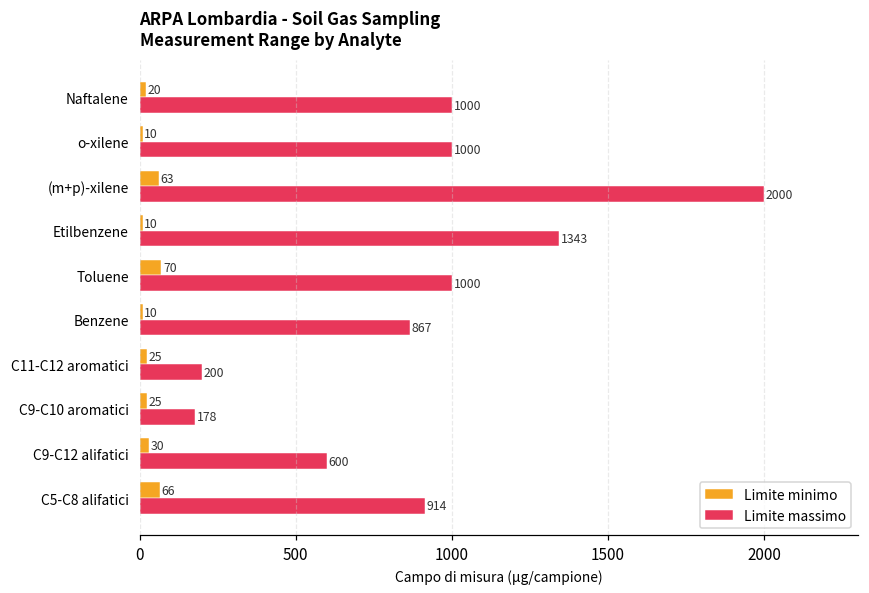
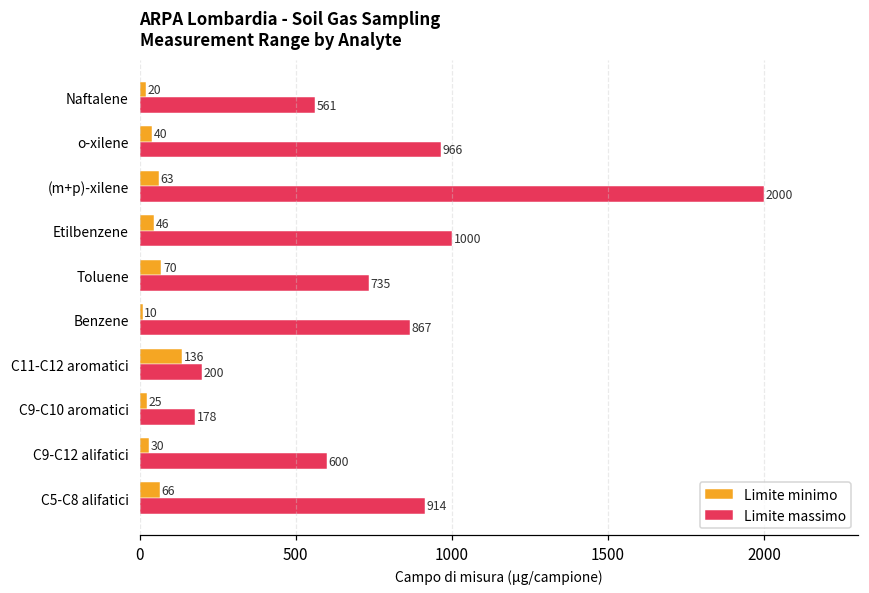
Limite massimo, Naftalene: 1000 -> 561
Limite minimo, o-xilene: 10 -> 40
Limite massimo, o-xilene: 1000 -> 966
Limite minimo, Etilbenzene: 10 -> 46
Limite massimo, Etilbenzene: 1343 -> 1000
Limite massimo, Toluene: 1000 -> 735
Limite minimo, C11-C12 aromatici: 25 -> 136
